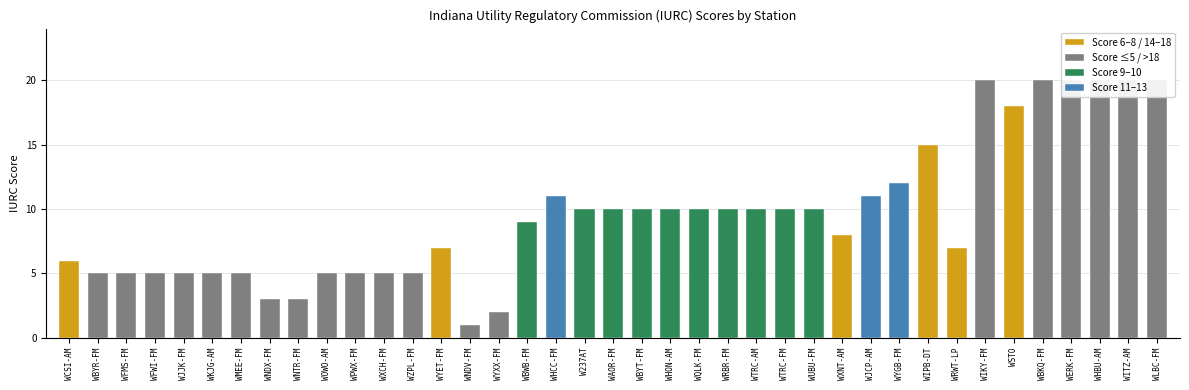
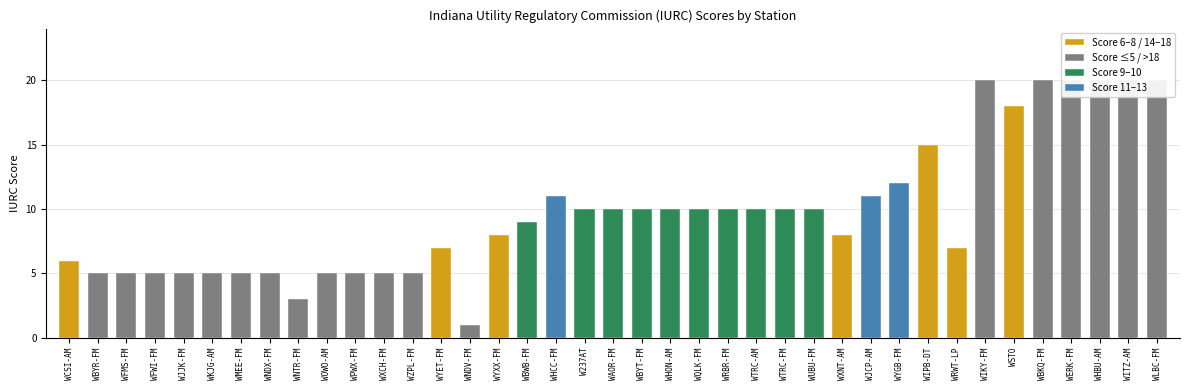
WNDX-FM: 3 -> 5
WYXX-FM: 2 -> 8
